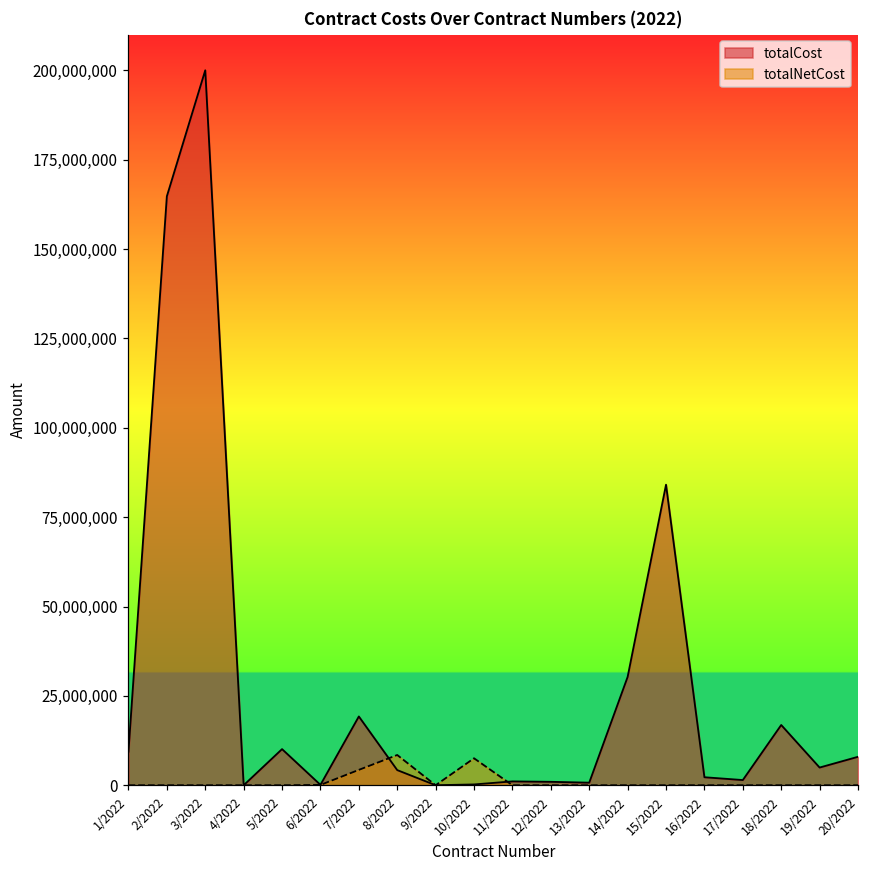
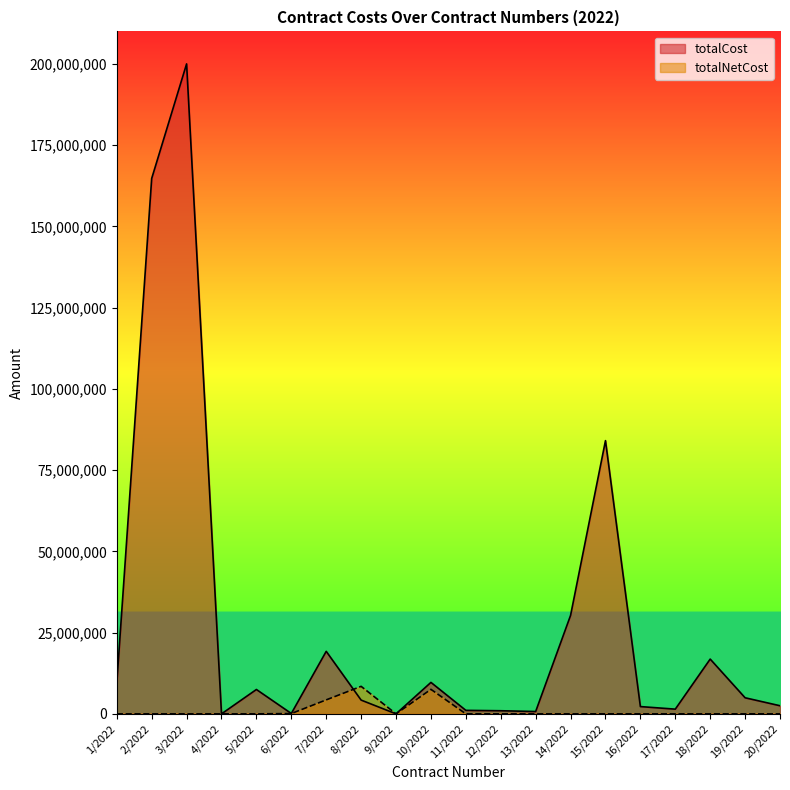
totalCost, 5/2022: 10,000,000 -> 8,000,000
totalCost, 10/2022: 0 -> 10,000,000
totalCost, 20/2022: 8,000,000 -> 3,000,000
